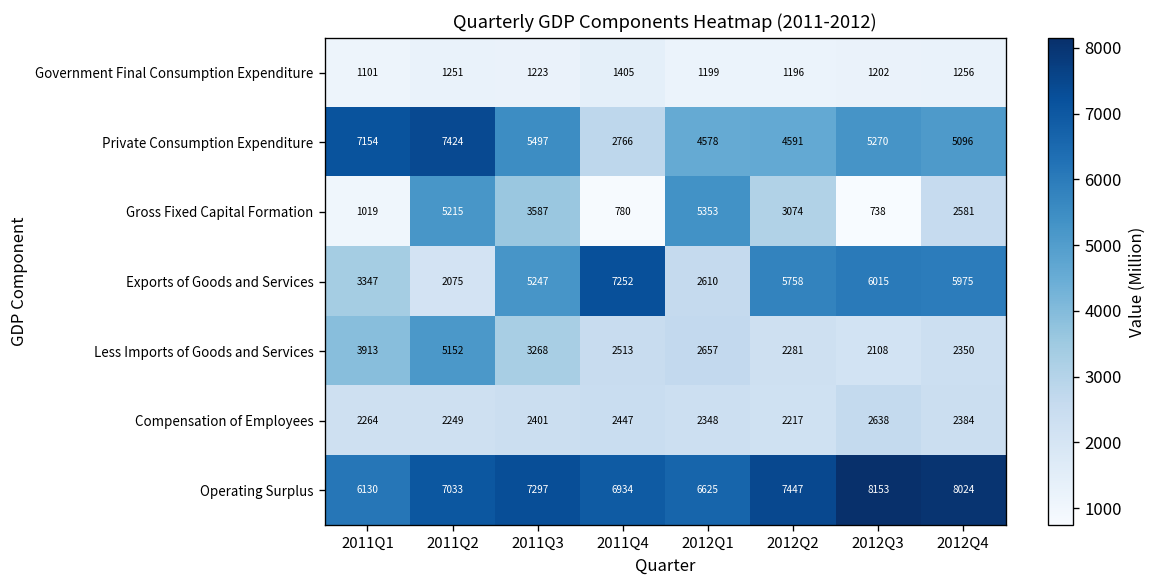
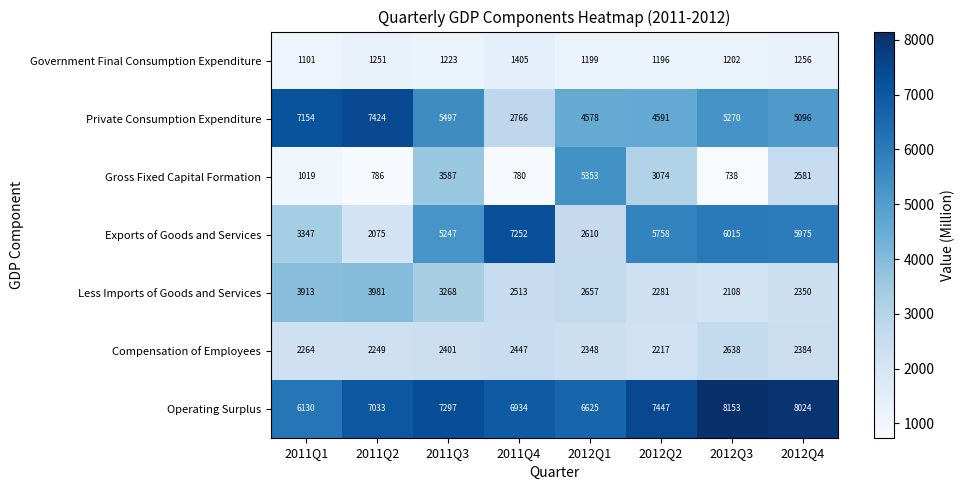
Gross Fixed Capital Formation, 2011Q2: 5215 -> 786
Less Imports of Goods and Services, 2011Q2: 5152 -> 3981
